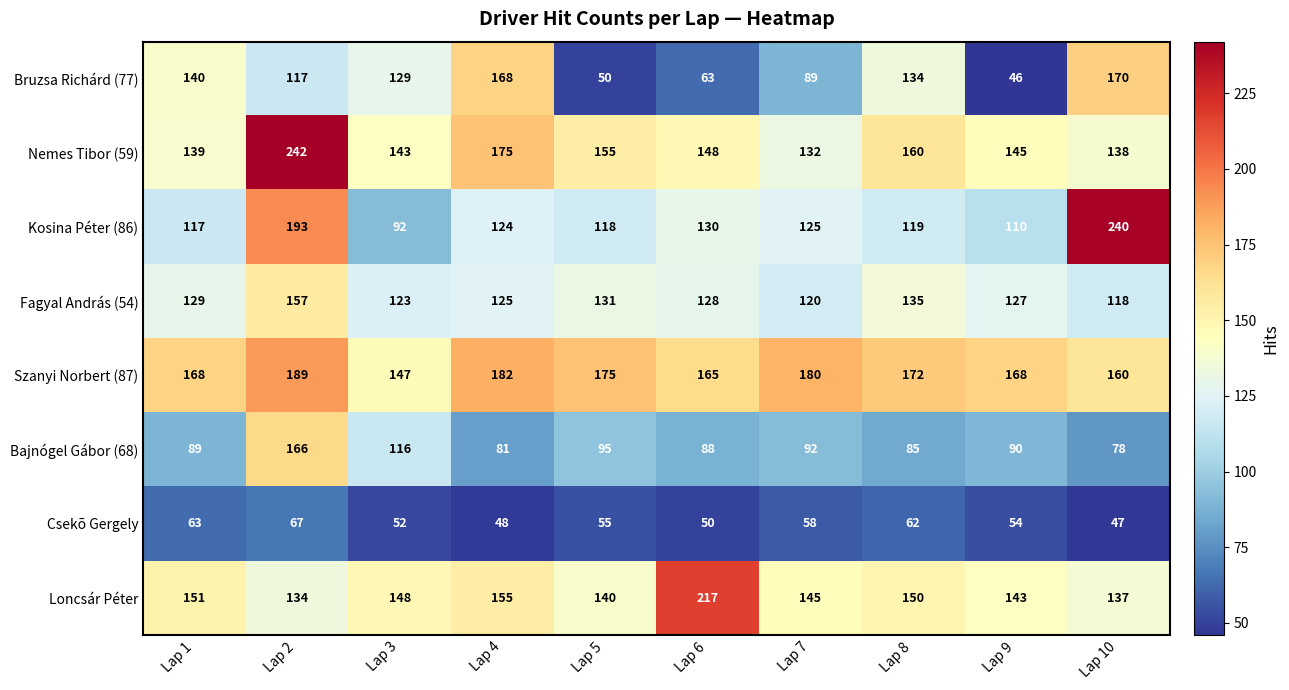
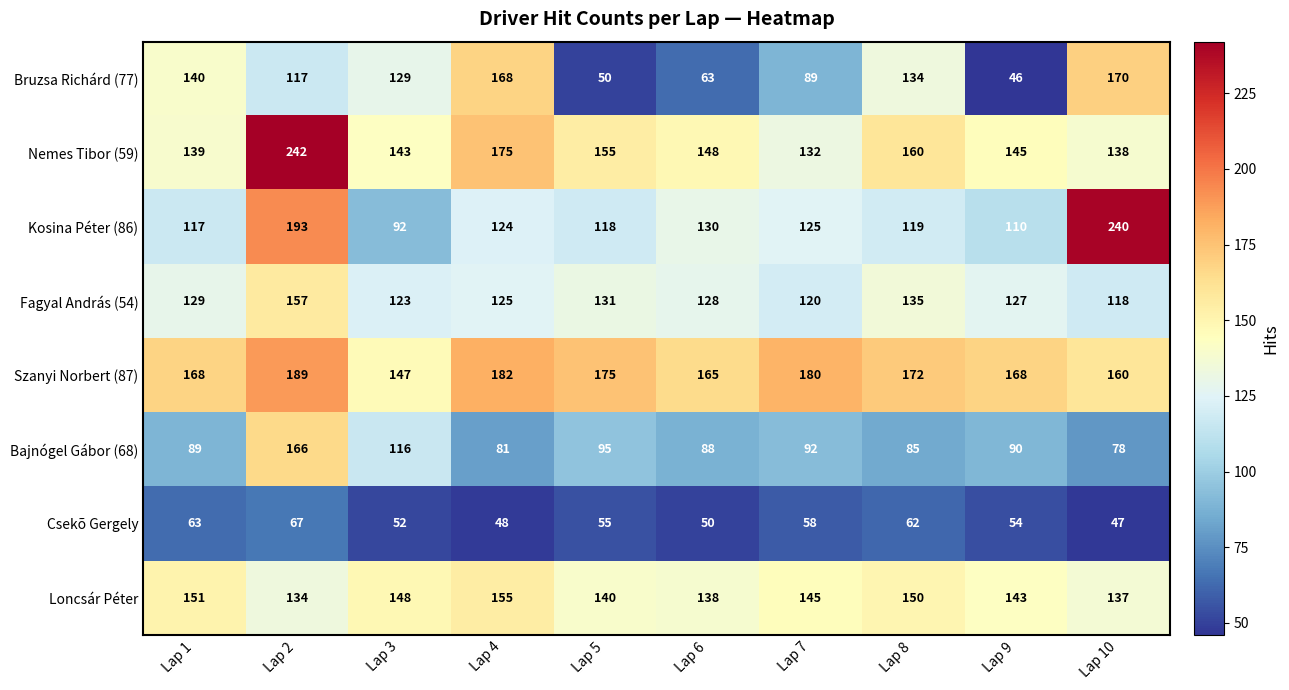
Loncsár Péter, Lap 6: 217 -> 138
